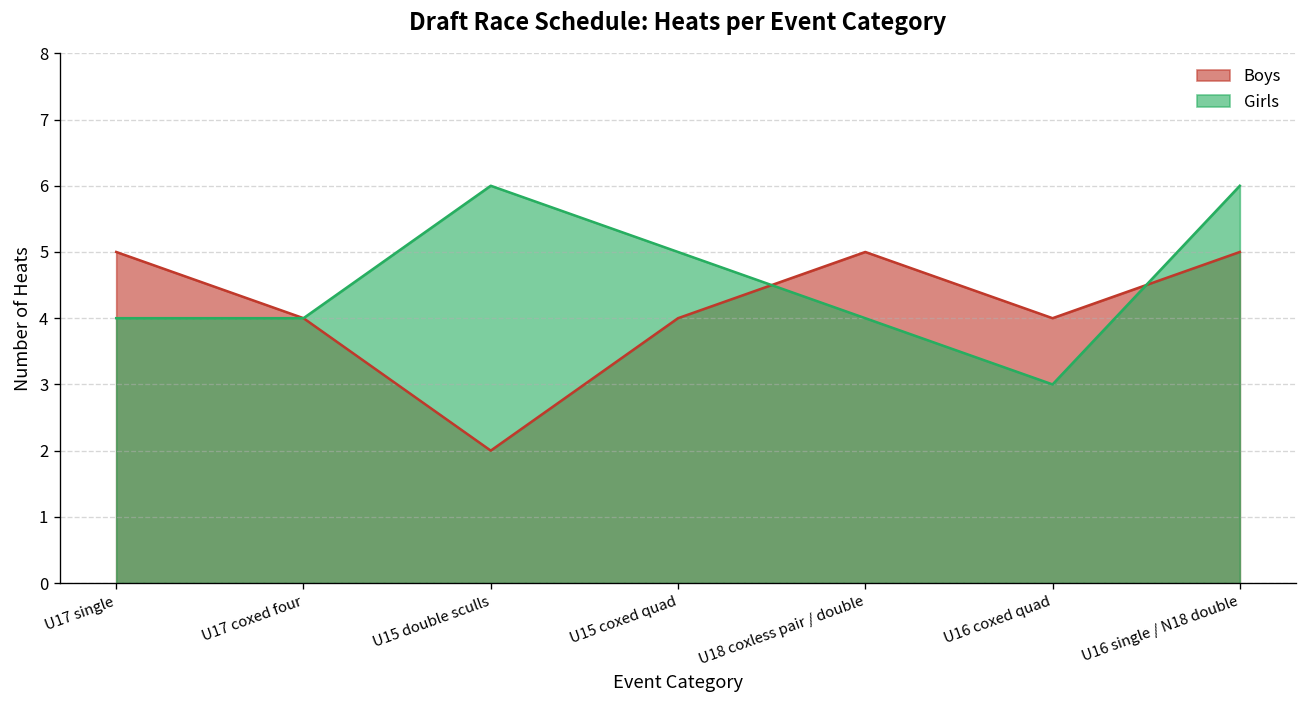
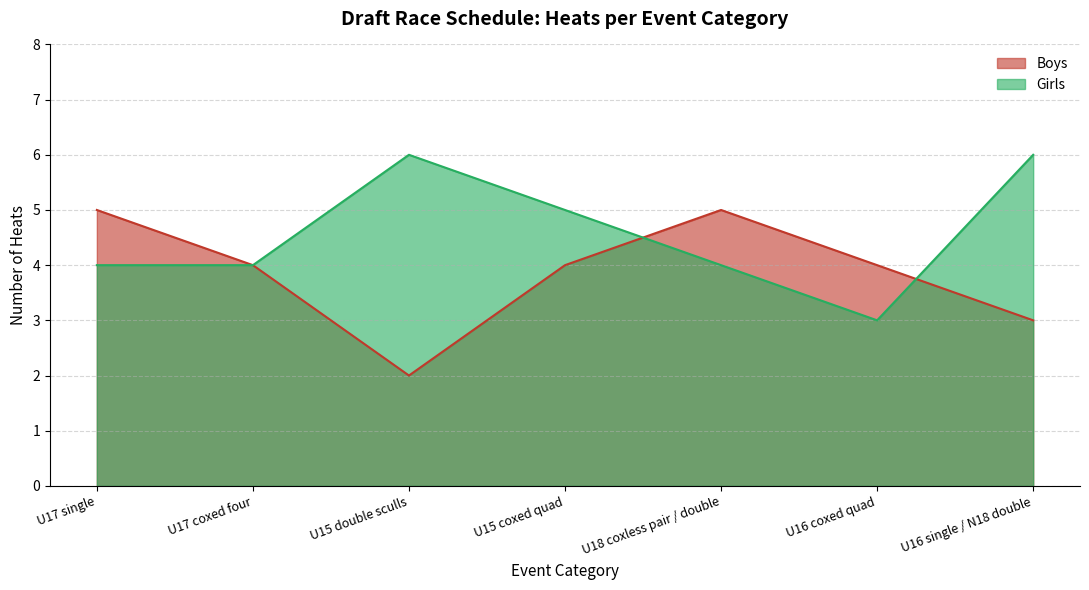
Boys, U16 single / N18 double: 5 -> 3
